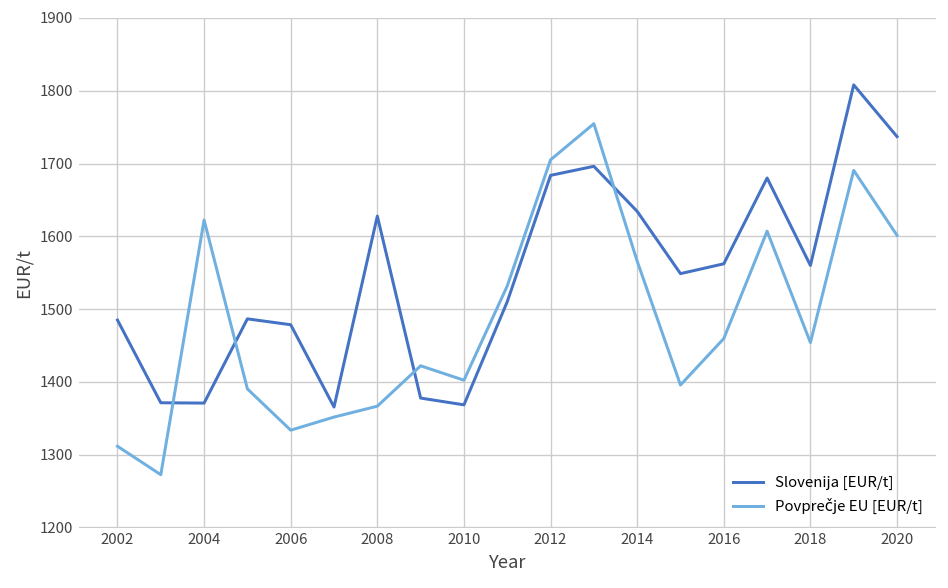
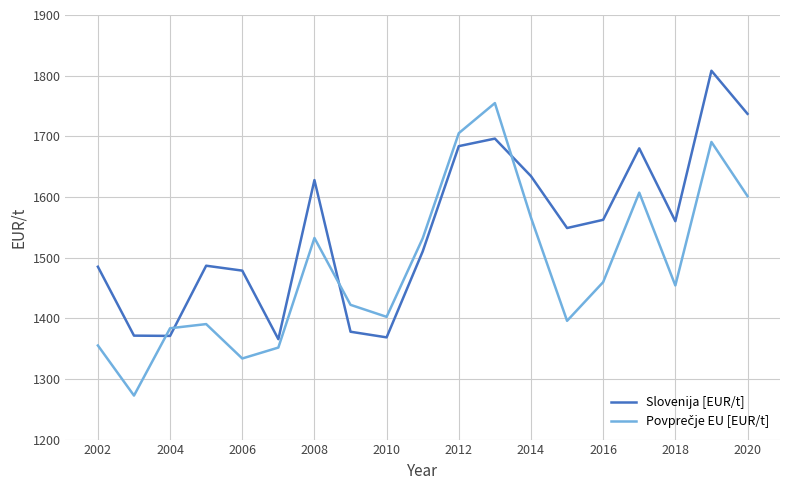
Povprečje EU [EUR/t], 2002: 1310 -> 1360
Povprečje EU [EUR/t], 2004: 1620 -> 1380
Povprečje EU [EUR/t], 2008: 1370 -> 1530
